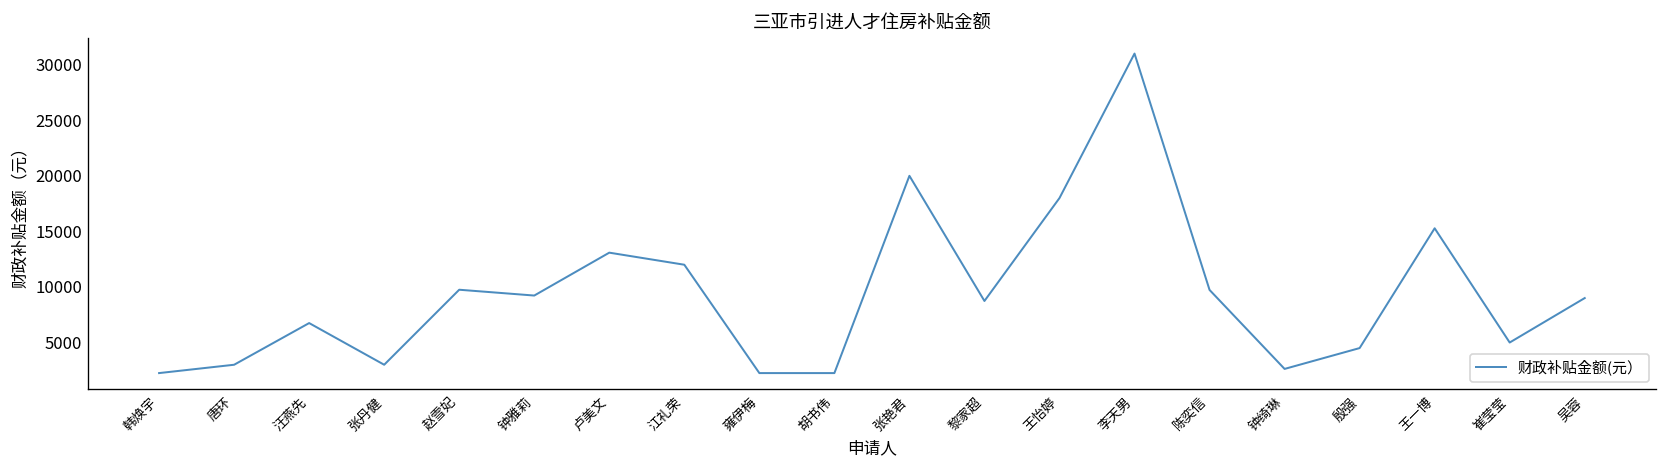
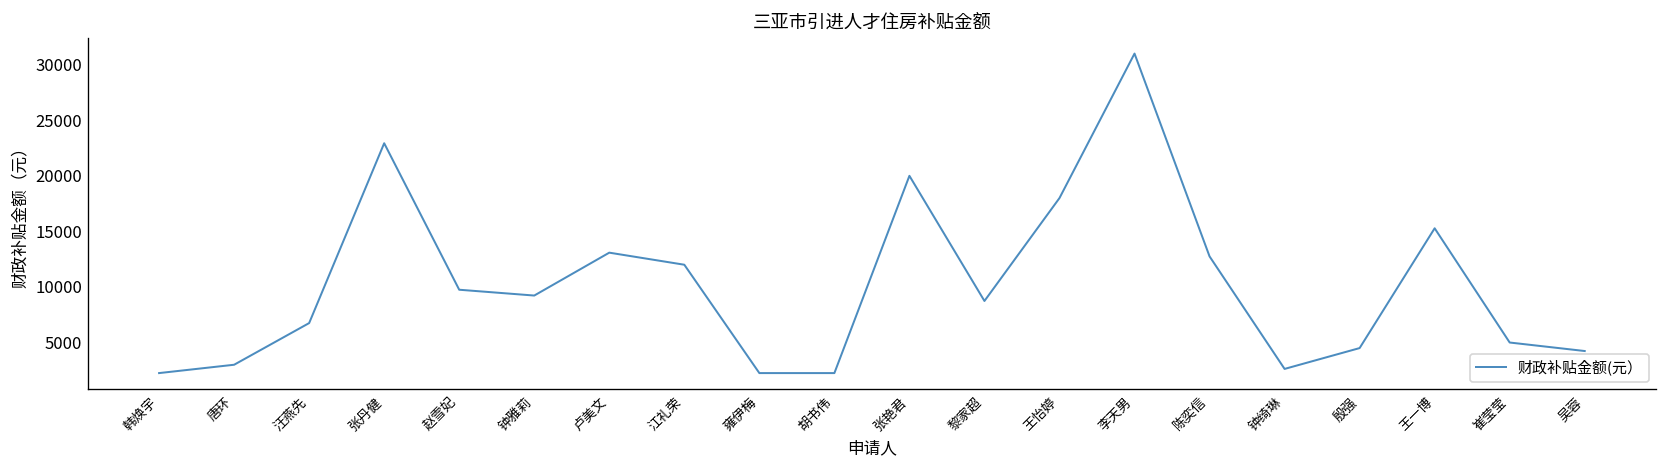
张丹健: 3000 -> 23000
陈奕信: 10000 -> 13000
吴蓉: 9000 -> 4000
